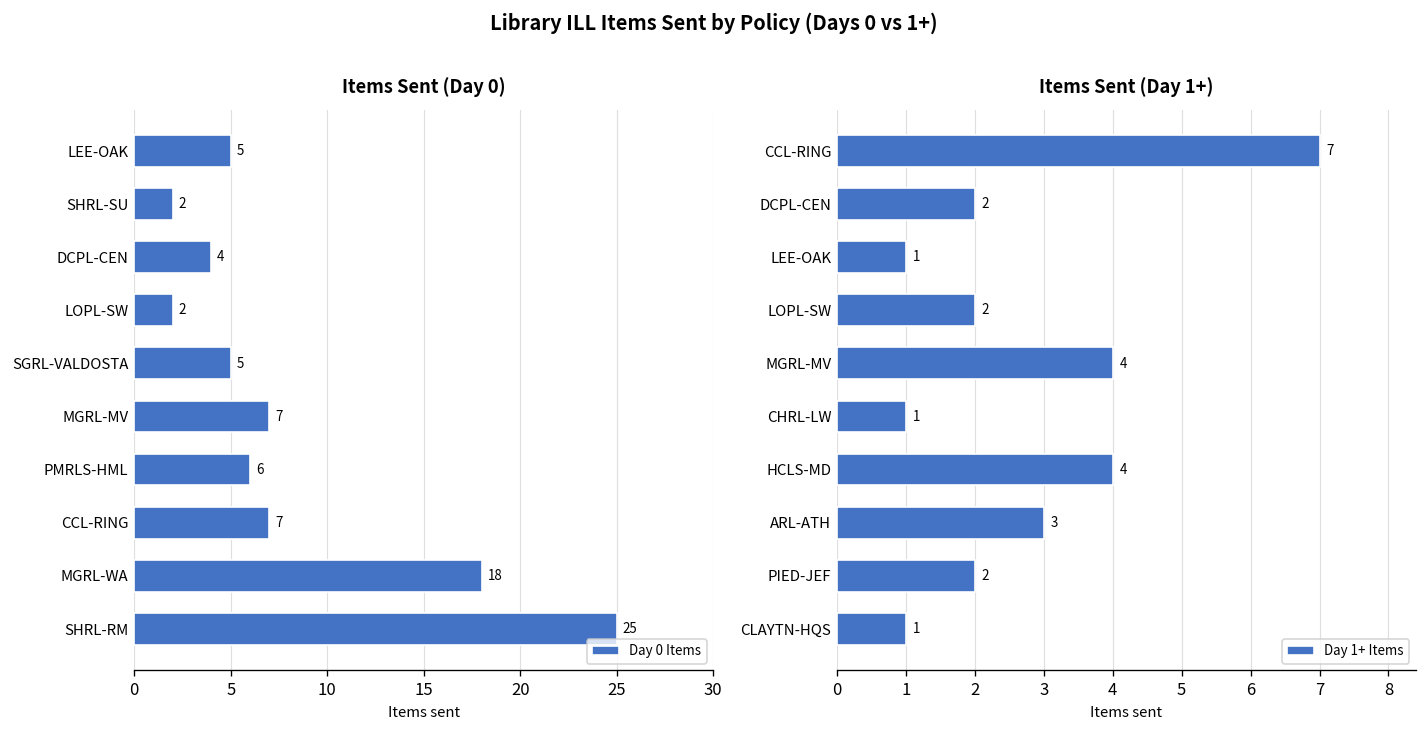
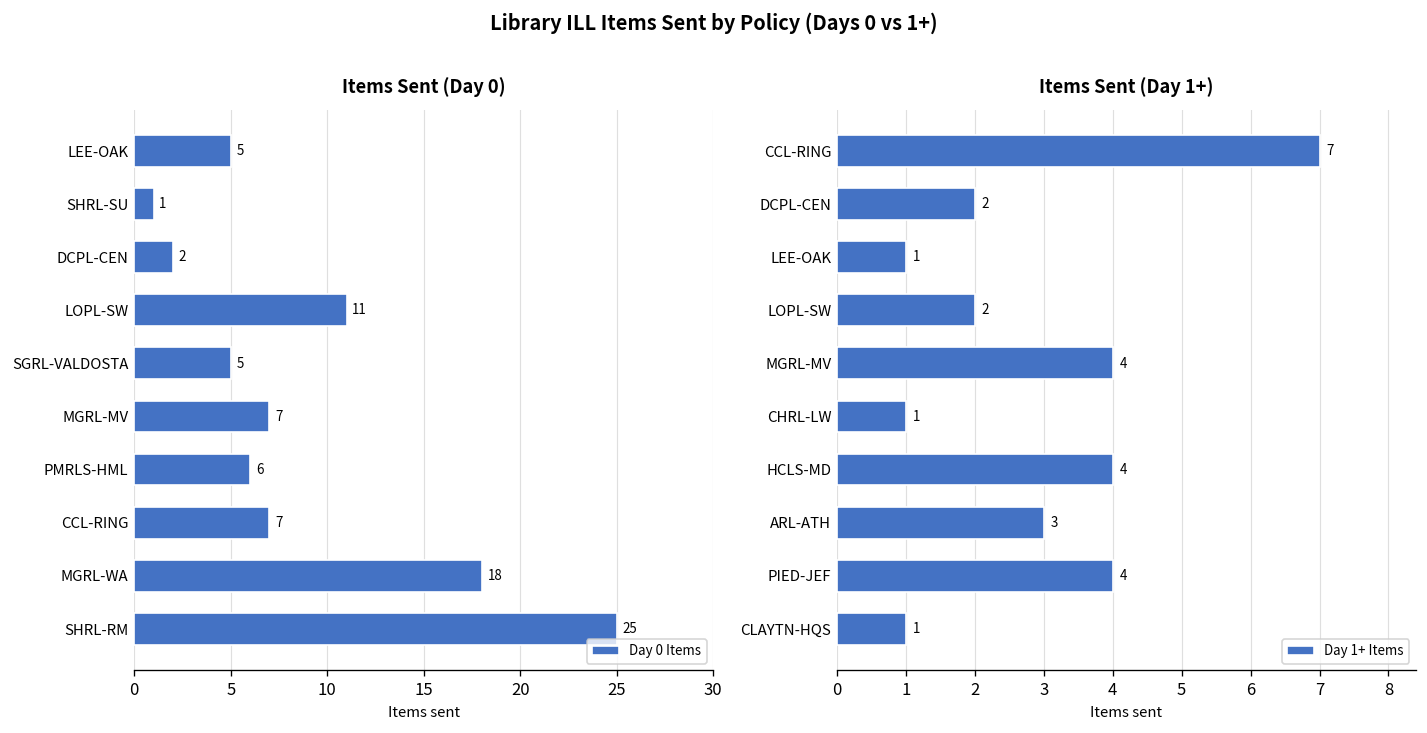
Items Sent (Day 0), SHRL-SU: 2 -> 1
Items Sent (Day 0), DCPL-CEN: 4 -> 2
Items Sent (Day 0), LOPL-SW: 2 -> 11
Items Sent (Day 1+), PIED-JEF: 2 -> 4
